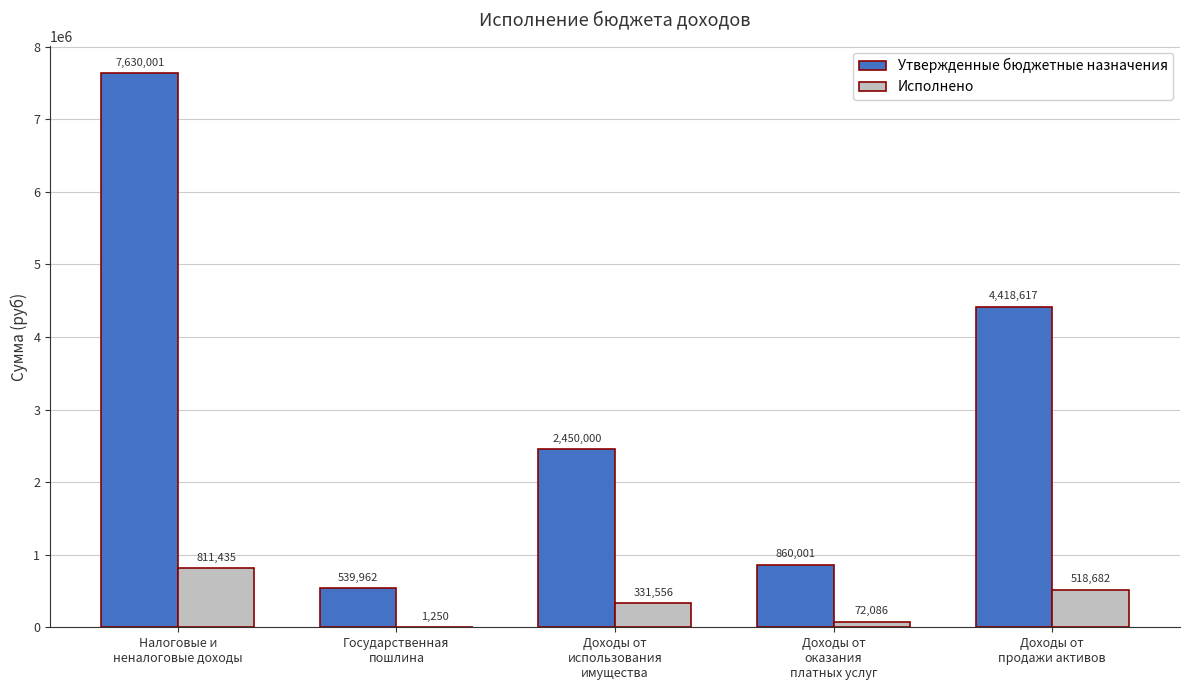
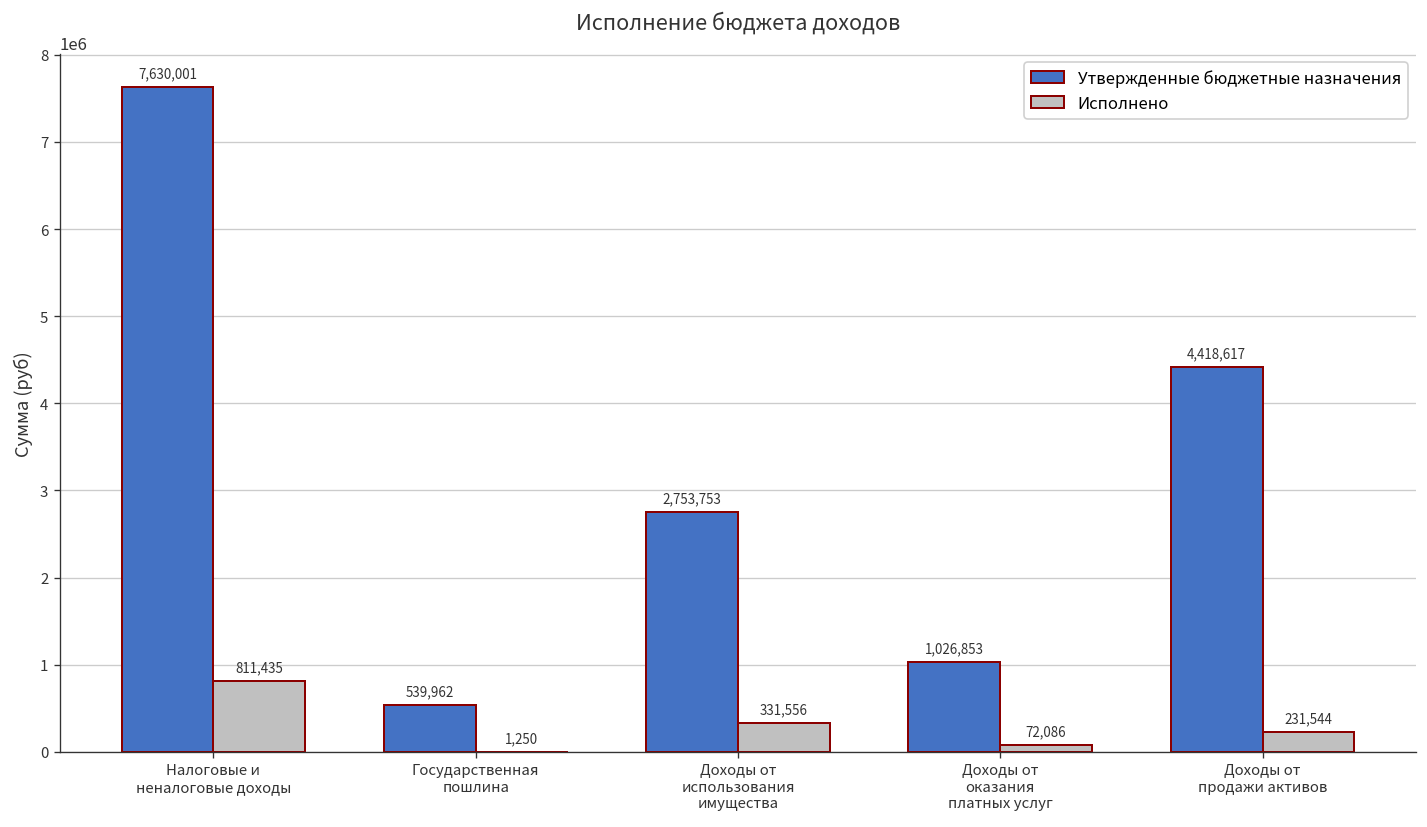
Утвержденные бюджетные назначения, Доходы от использования имущества: 2,450,000 -> 2,753,753
Утвержденные бюджетные назначения, Доходы от оказания платных услуг: 860,001 -> 1,026,853
Исполнено, Доходы от продажи активов: 518,682 -> 231,544
